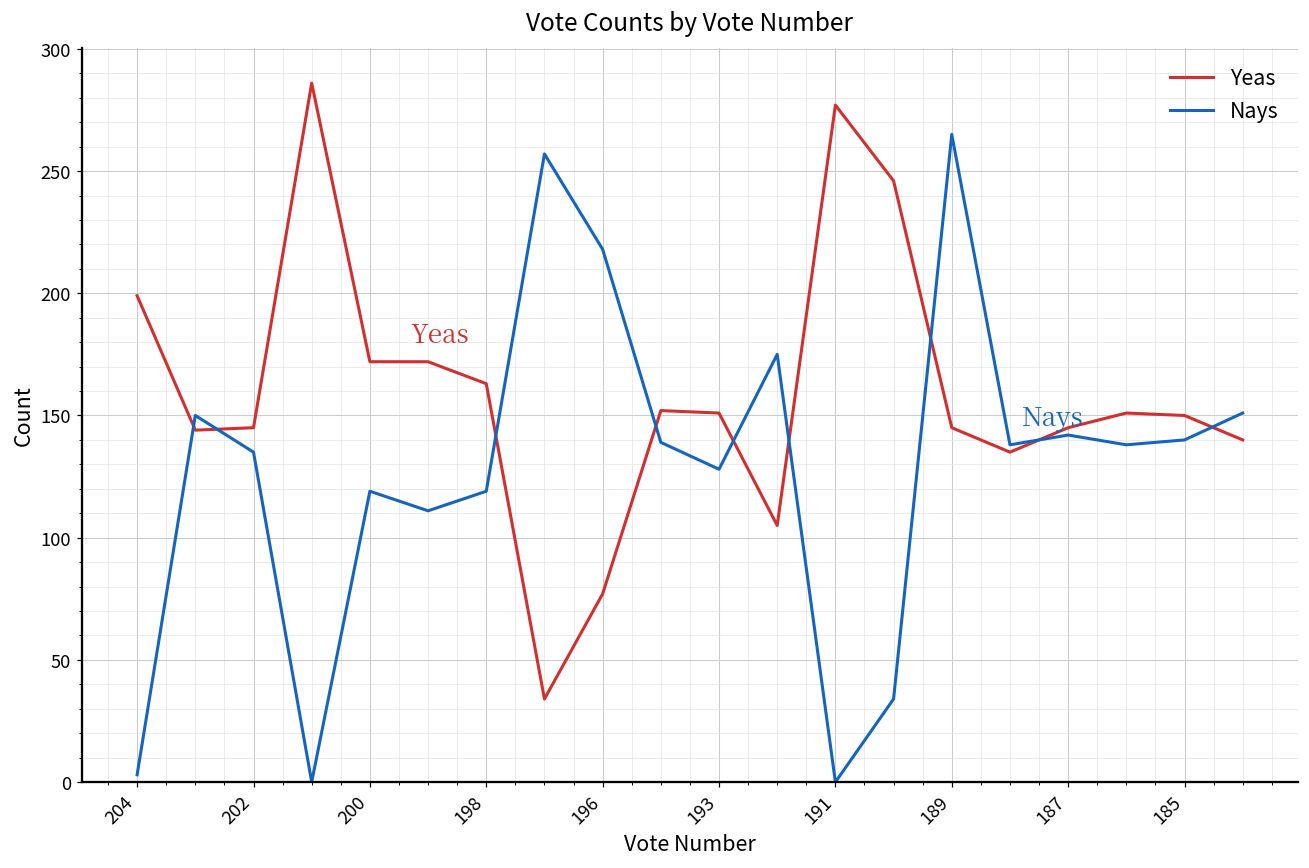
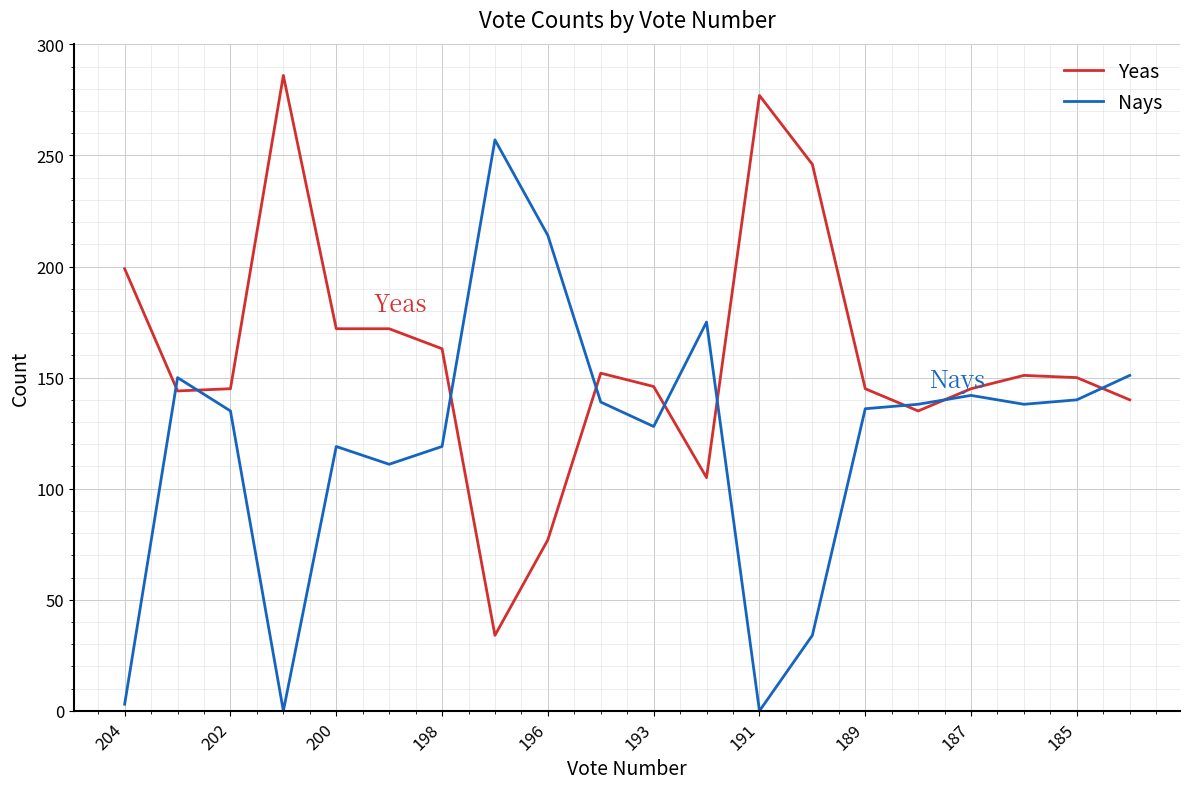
Nays, 196: 218 -> 214
Yeas, 193: 151 -> 146
Nays, 189: 265 -> 136
